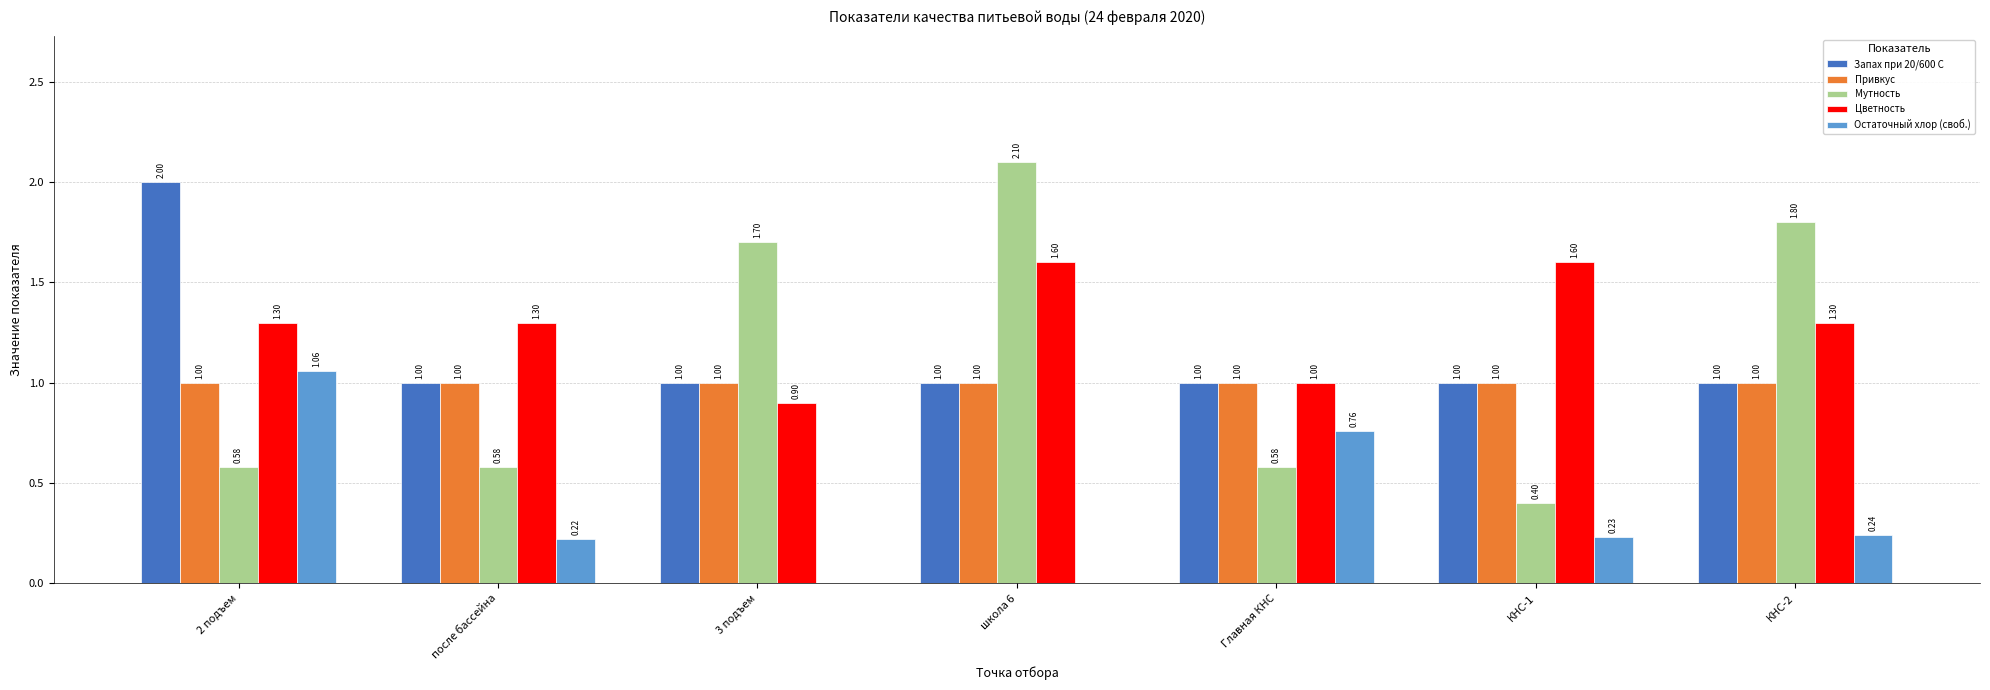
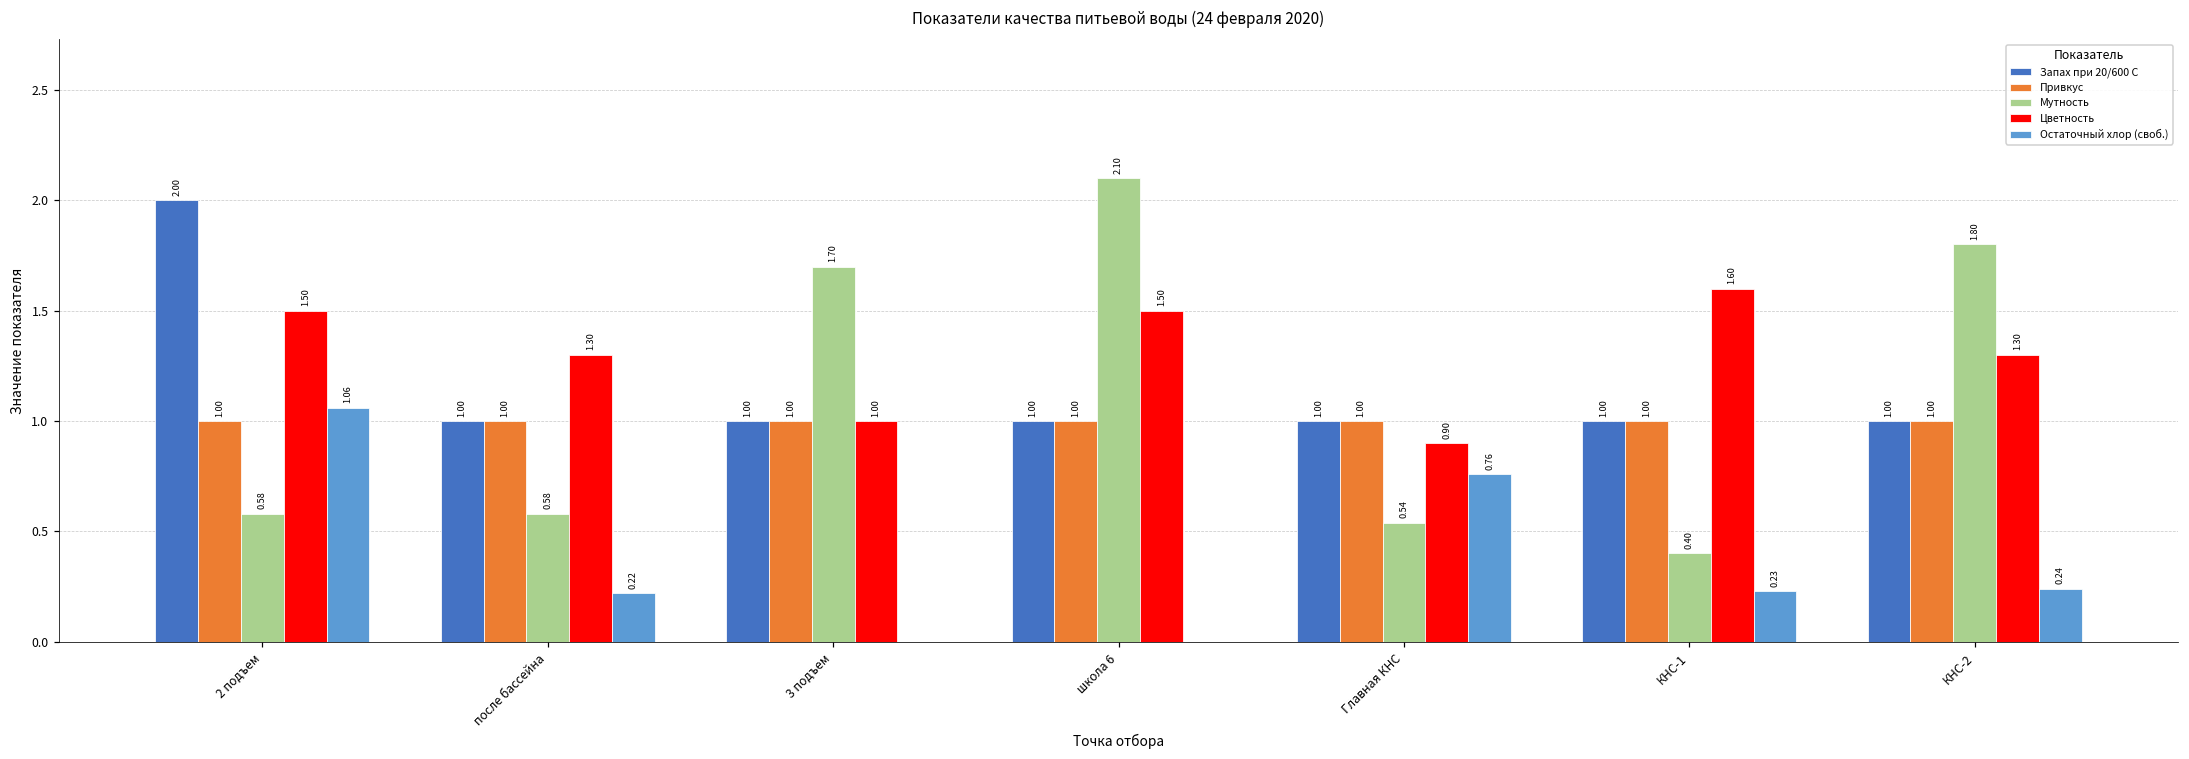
Цветность, 2 подъем: 1.30 -> 1.50
Цветность, 3 подъем: 0.90 -> 1.00
Цветность, школа 6: 1.60 -> 1.50
Мутность, Главная КНС: 0.58 -> 0.54
Цветность, Главная КНС: 1.00 -> 0.90
